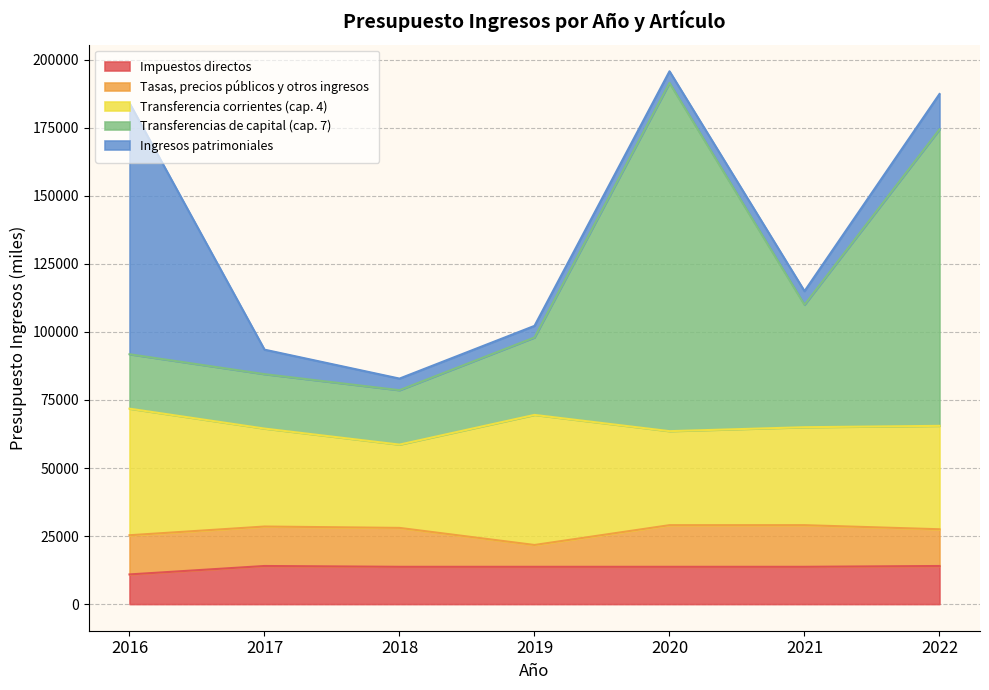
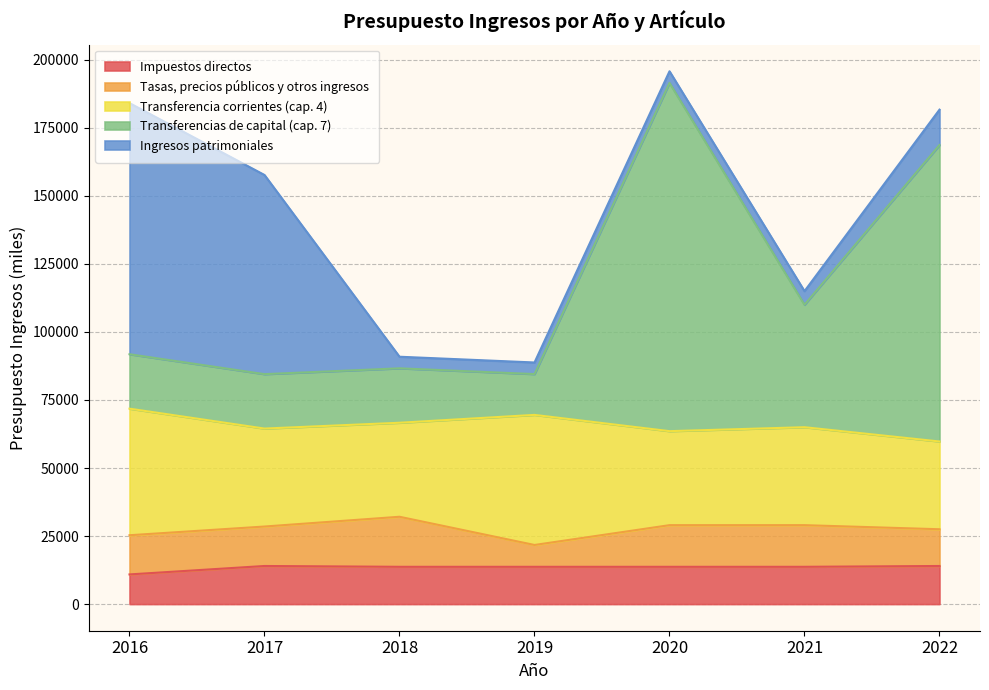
Ingresos patrimoniales, 2017: 9000 -> 73000
Tasas, precios públicos y otros ingresos, 2018: 14000 -> 18000
Transferencia corrientes (cap. 4), 2018: 31000 -> 35000
Transferencias de capital (cap. 7), 2019: 28000 -> 15000
Transferencia corrientes (cap. 4), 2022: 38000 -> 32000
